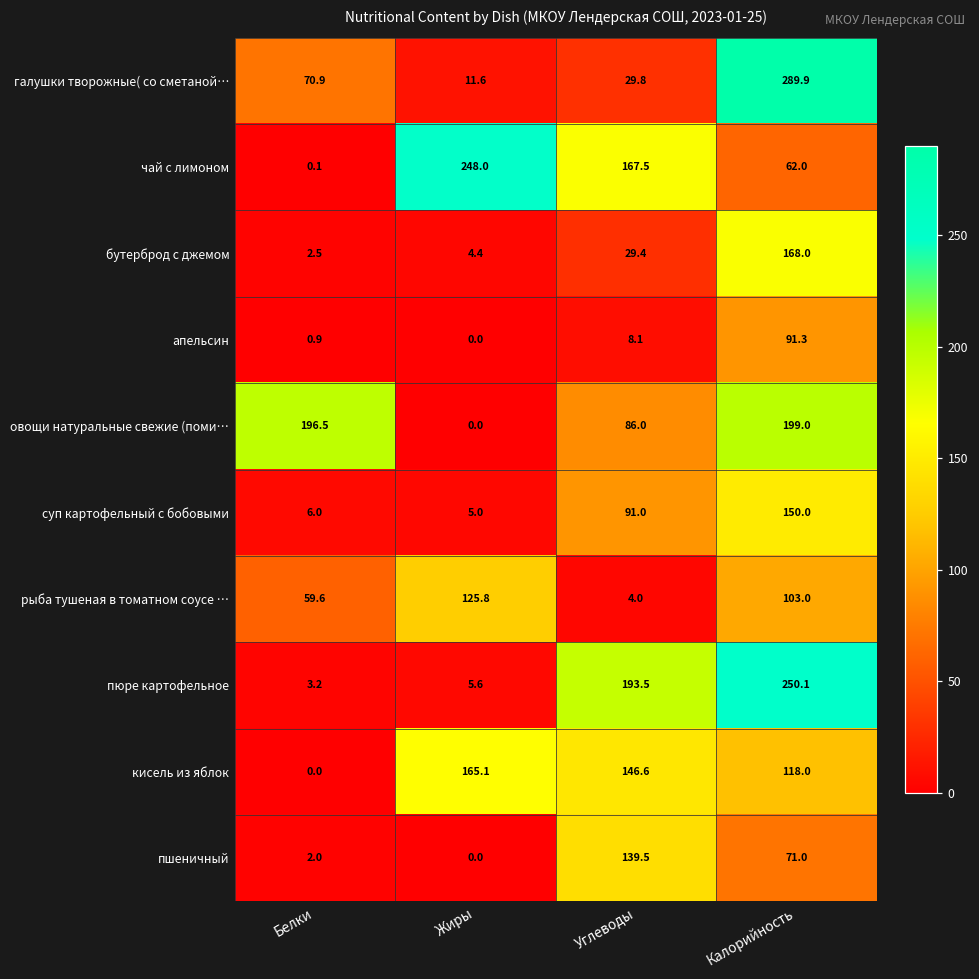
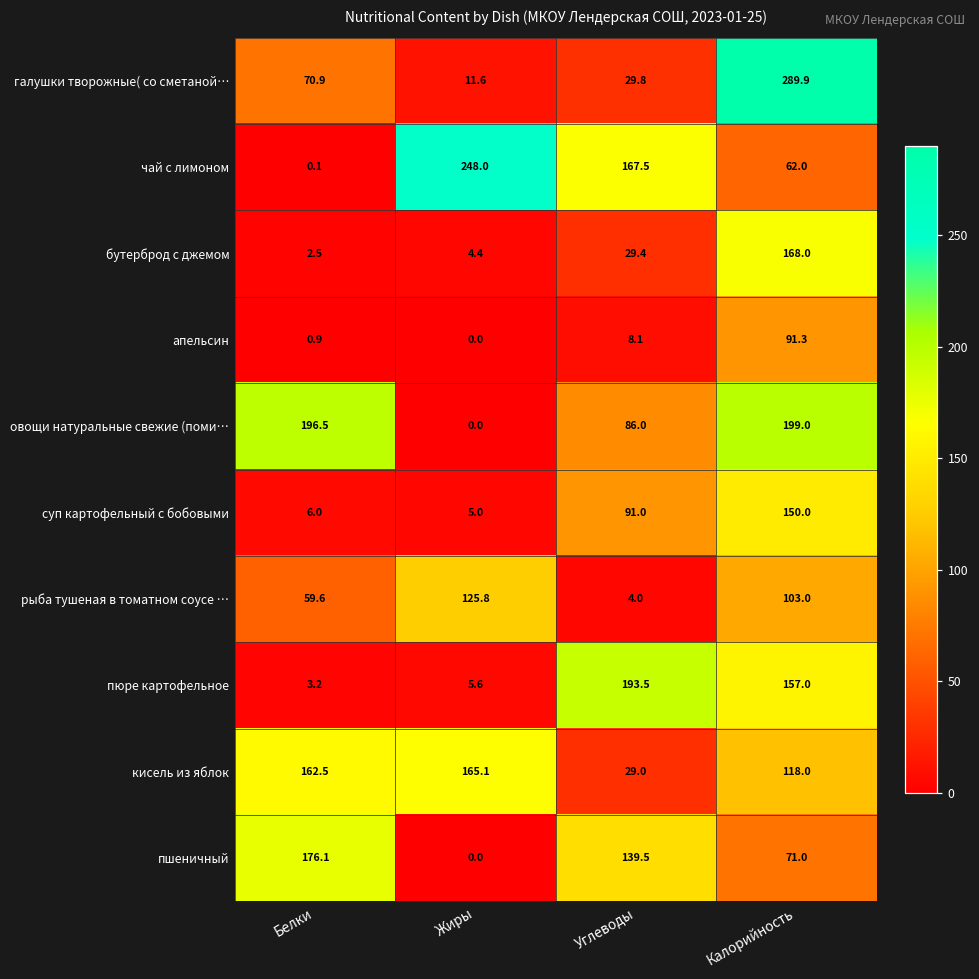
пюре картофельное, Калорийность: 250.1 -> 157.0
кисель из яблок, Белки: 0.0 -> 162.5
кисель из яблок, Углеводы: 146.6 -> 29.0
пшеничный, Белки: 2.0 -> 176.1
